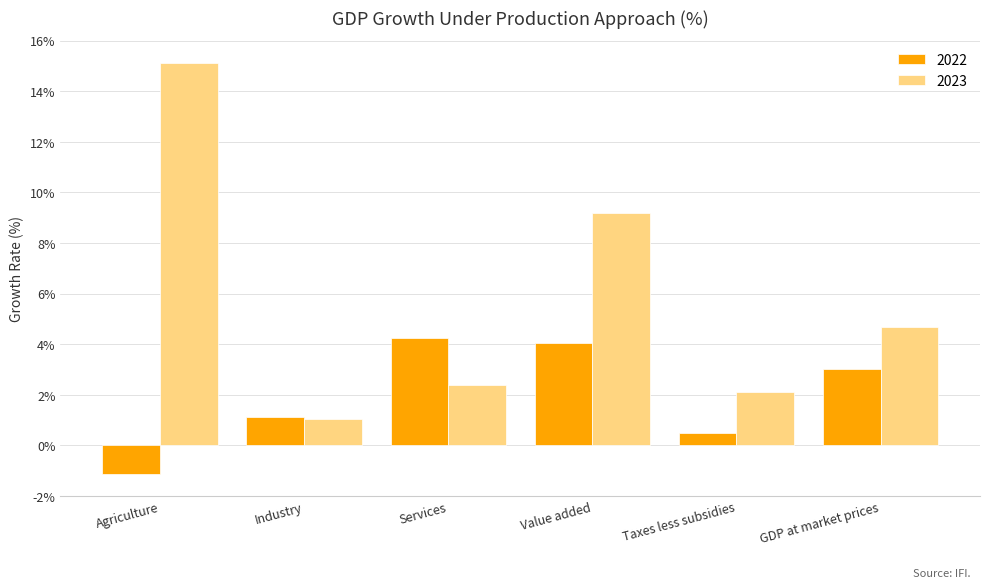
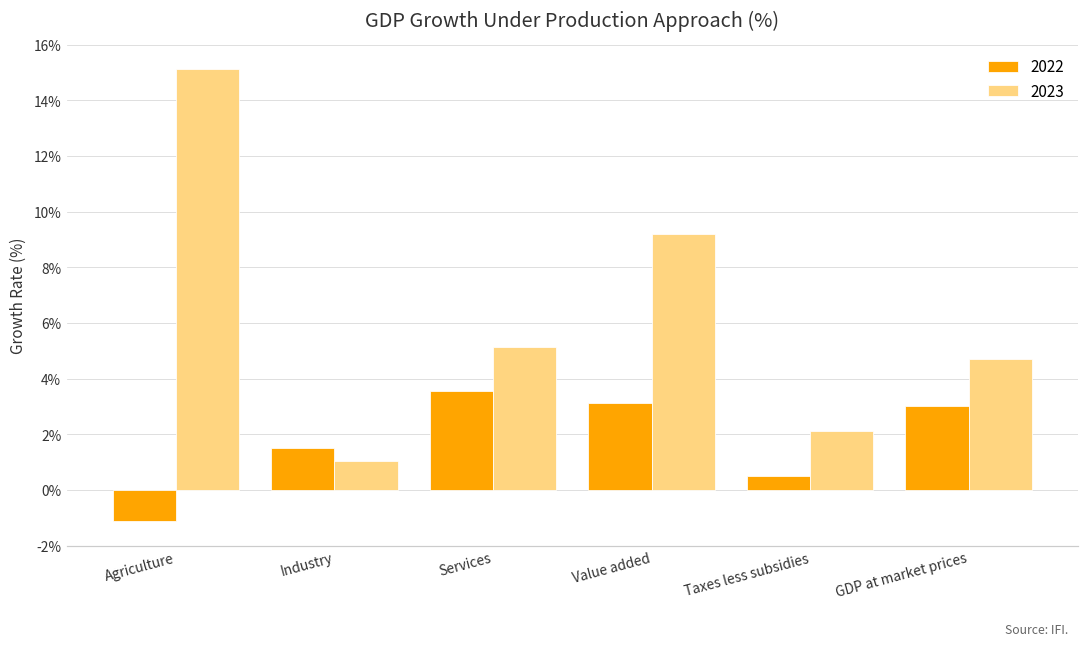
2022, Industry: 1.1% -> 1.5%
2022, Services: 4.3% -> 3.6%
2023, Services: 2.4% -> 5.1%
2022, Value added: 4.0% -> 3.1%
